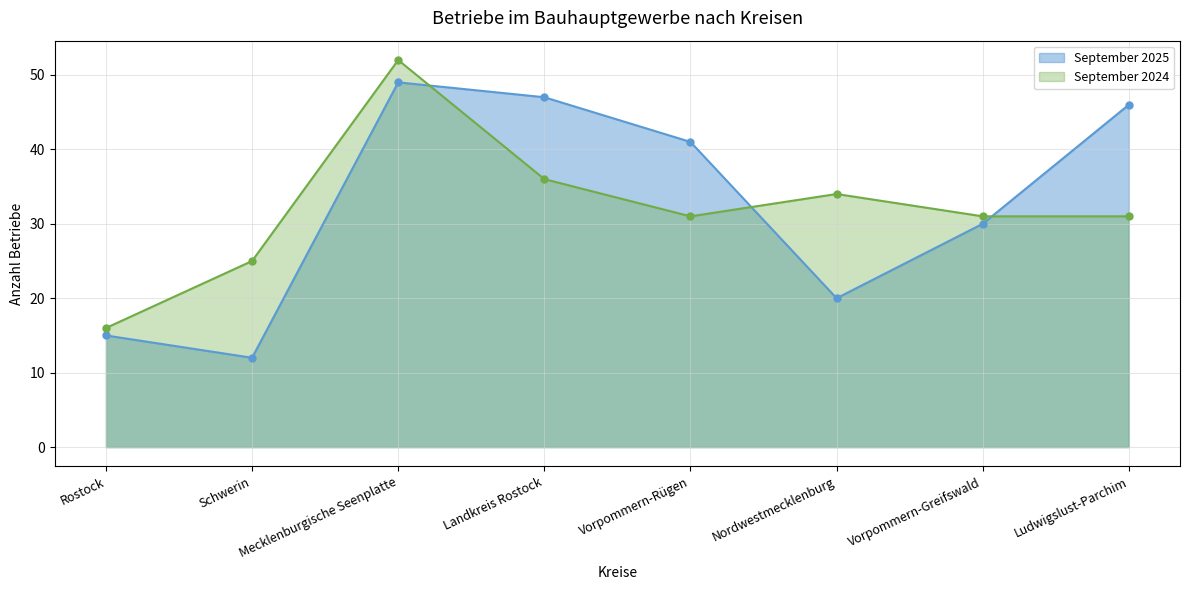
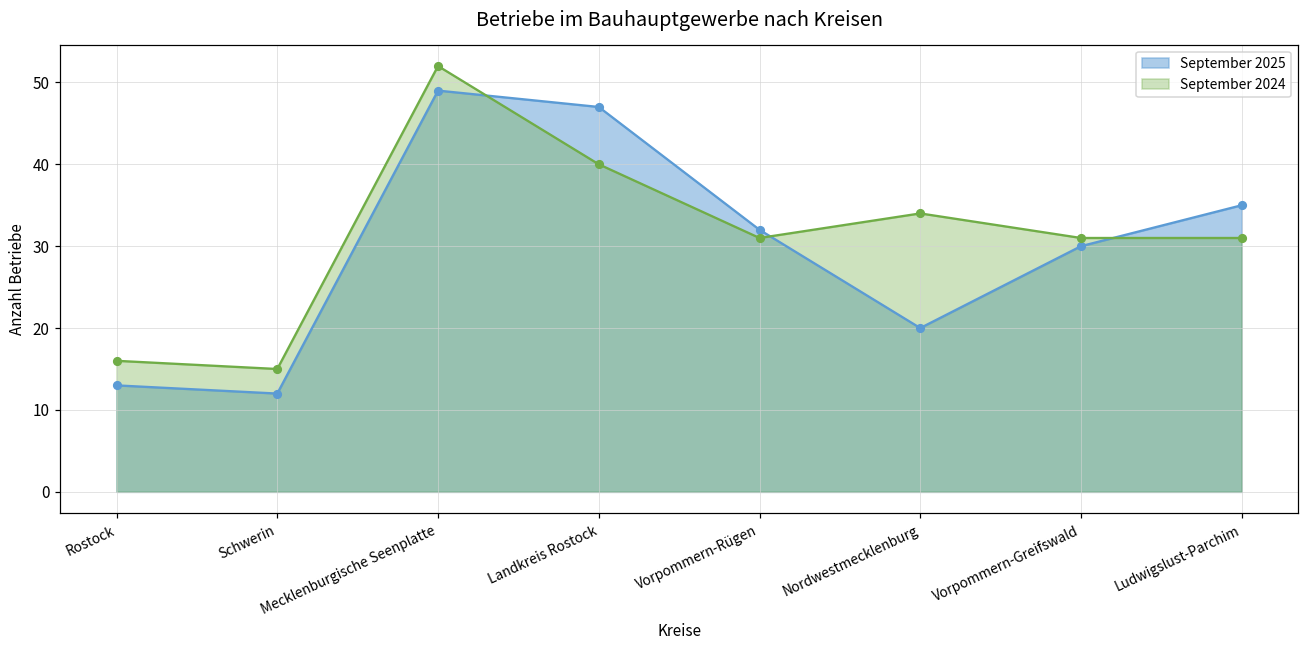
September 2025, Rostock: 15 -> 13
September 2024, Schwerin: 25 -> 15
September 2024, Landkreis Rostock: 36 -> 40
September 2025, Vorpommern-Rügen: 41 -> 32
September 2025, Ludwigslust-Parchim: 46 -> 35
